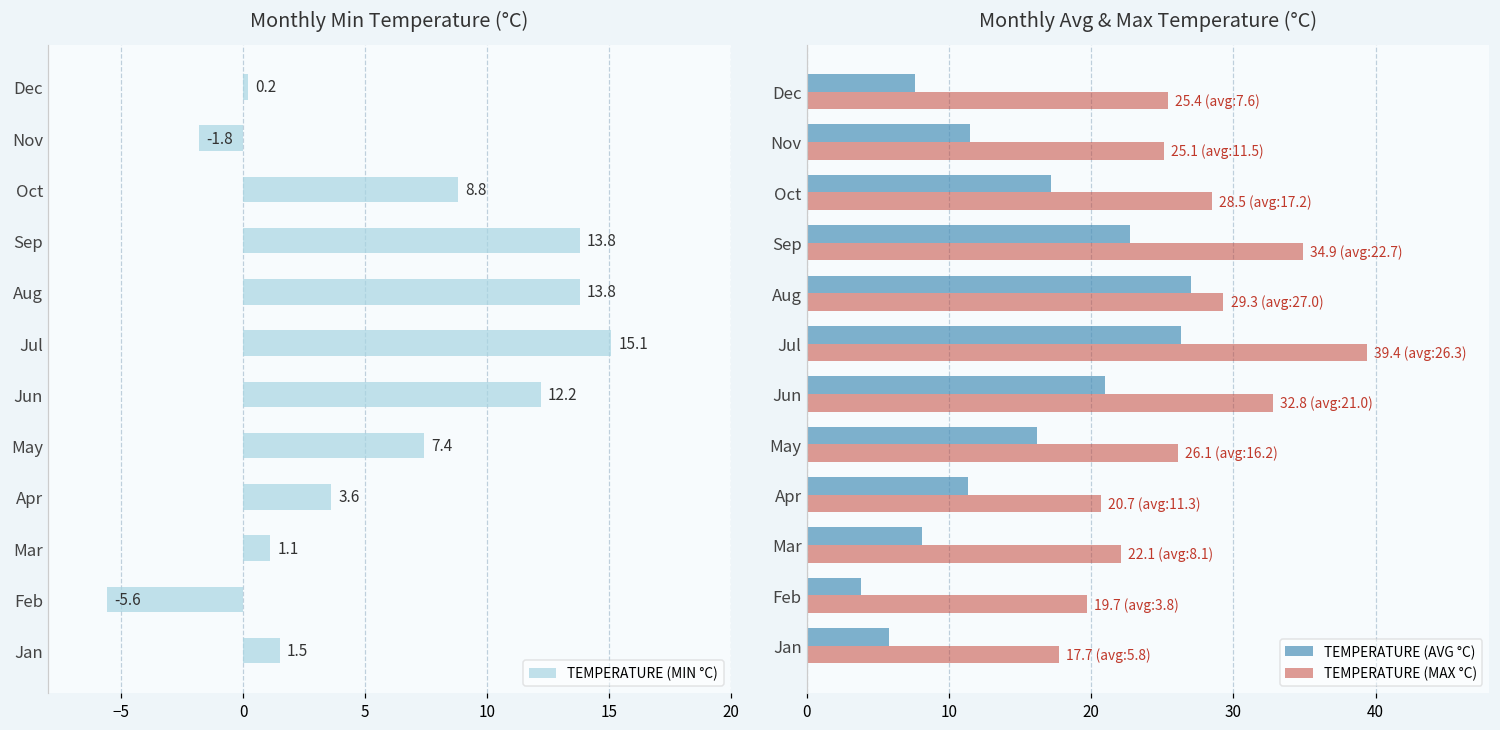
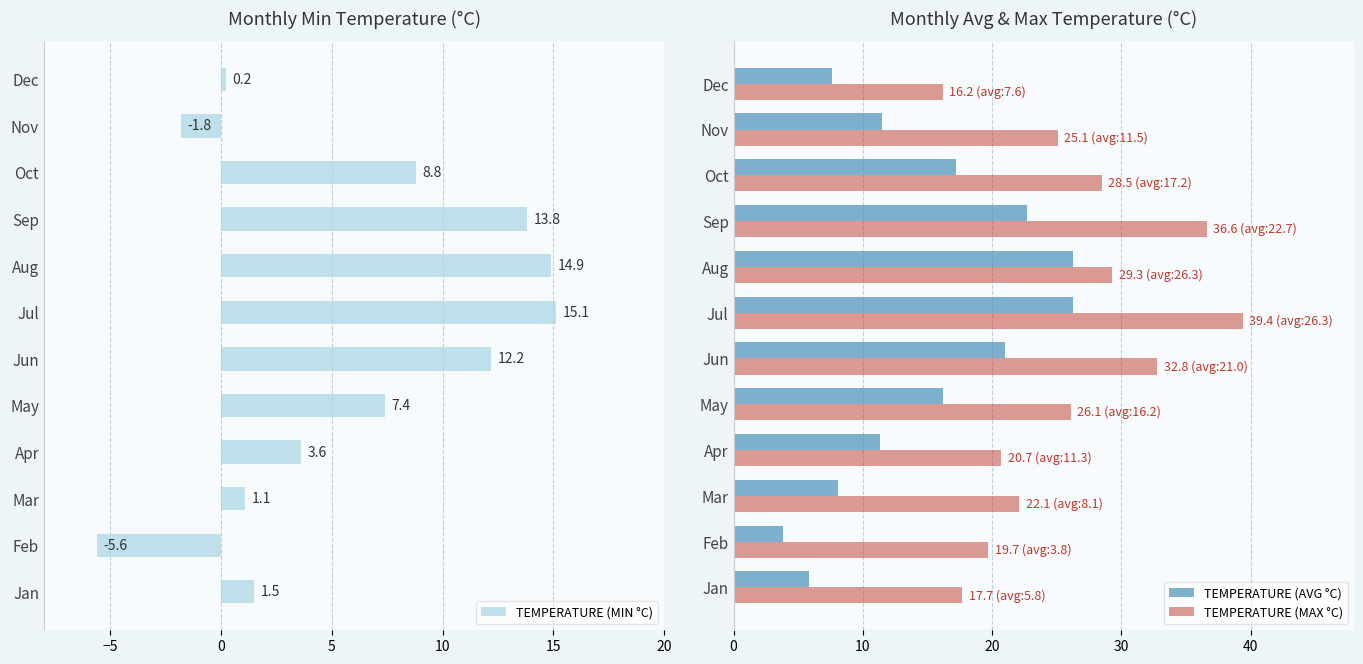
Monthly Min Temperature (°C), Aug: 13.8 -> 14.9
Monthly Avg & Max Temperature (°C), TEMPERATURE (MAX °C), Dec: 25.4 -> 16.2
Monthly Avg & Max Temperature (°C), TEMPERATURE (MAX °C), Sep: 34.9 -> 36.6
Monthly Avg & Max Temperature (°C), TEMPERATURE (AVG °C), Aug: 27.0 -> 26.3
